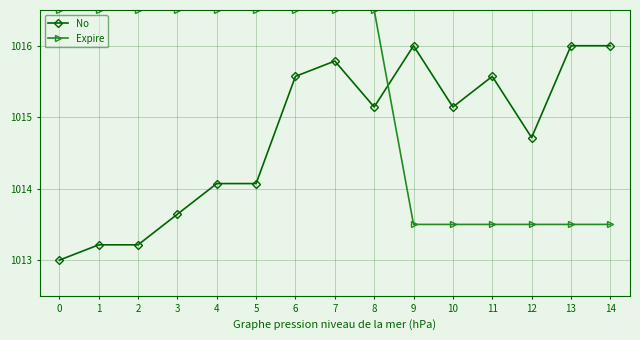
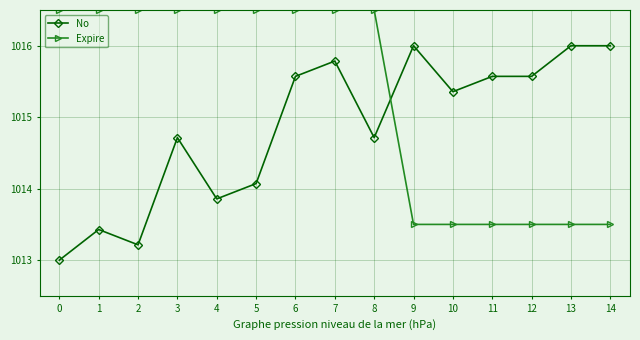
No, 1: 1013.2 -> 1013.4
No, 3: 1013.6 -> 1014.7
No, 4: 1014.1 -> 1013.9
No, 8: 1015.1 -> 1014.7
No, 10: 1015.1 -> 1015.4
No, 12: 1014.7 -> 1015.6
